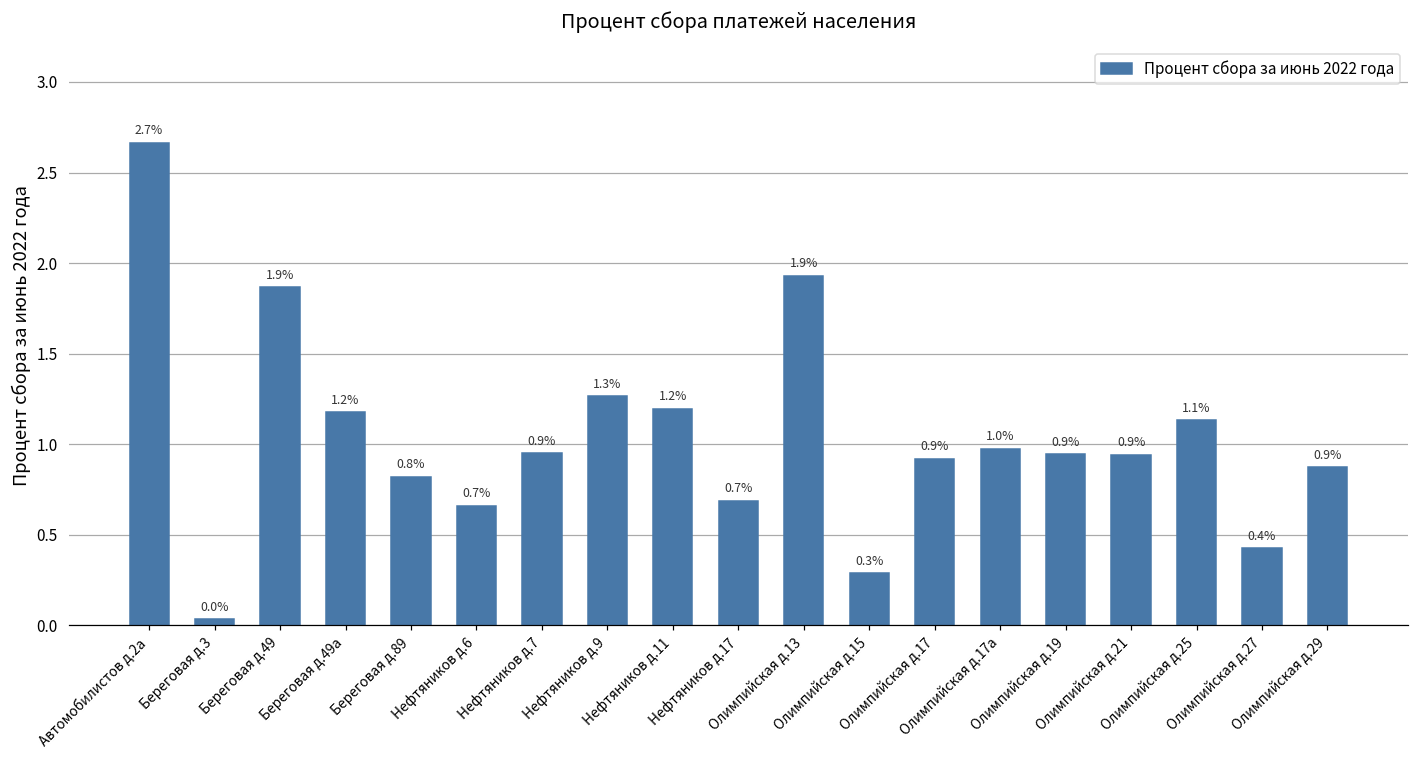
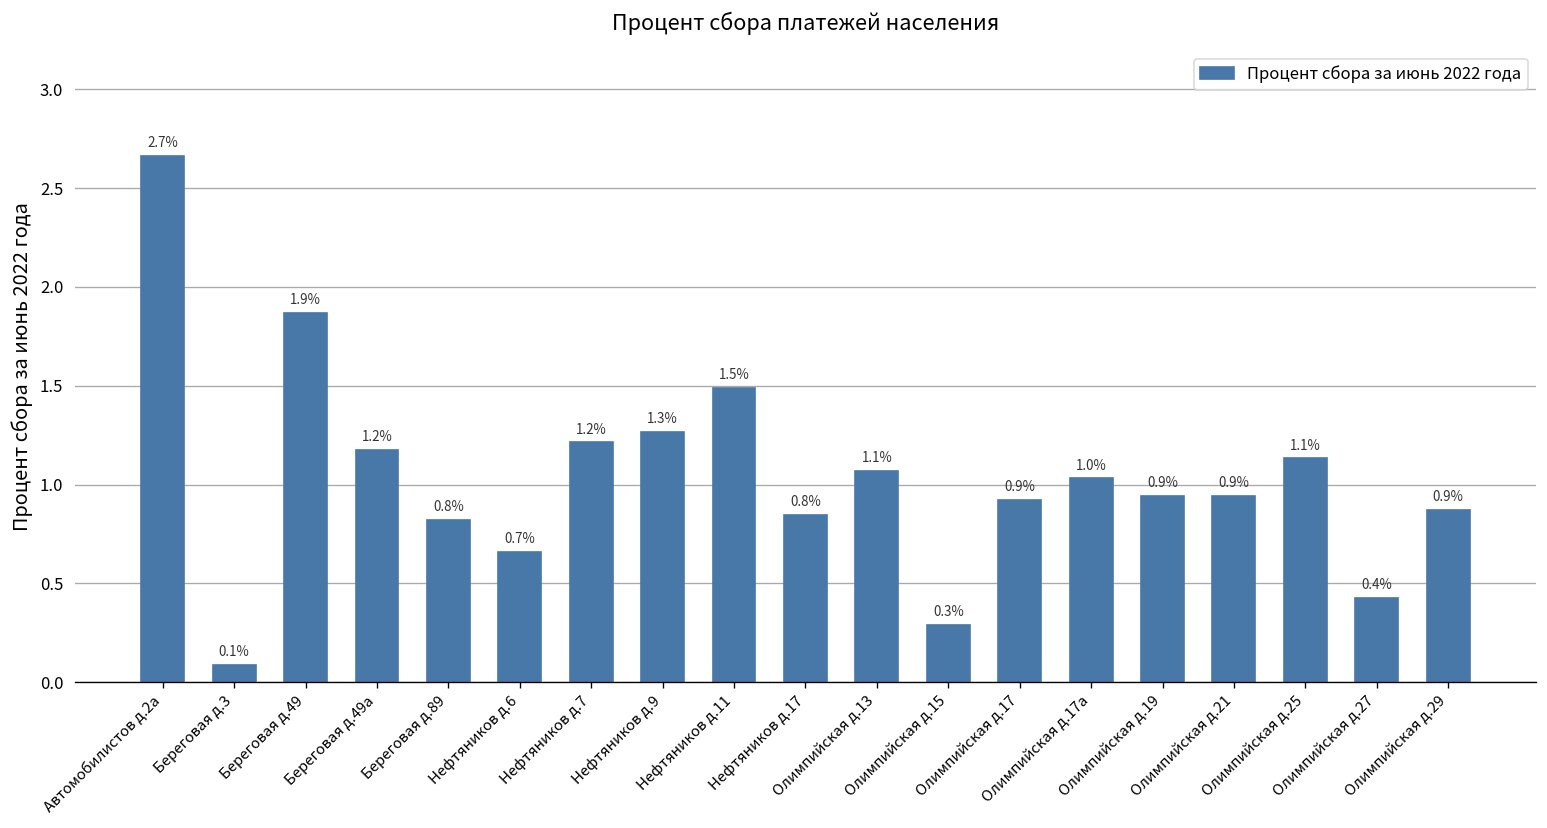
Береговая д.3: 0.0% -> 0.1%
Нефтяников д.7: 0.9% -> 1.2%
Нефтяников д.11: 1.2% -> 1.5%
Нефтяников д.17: 0.7% -> 0.8%
Олимпийская д.13: 1.9% -> 1.1%
Олимпийская д.17а: 0.98 -> 1.03
